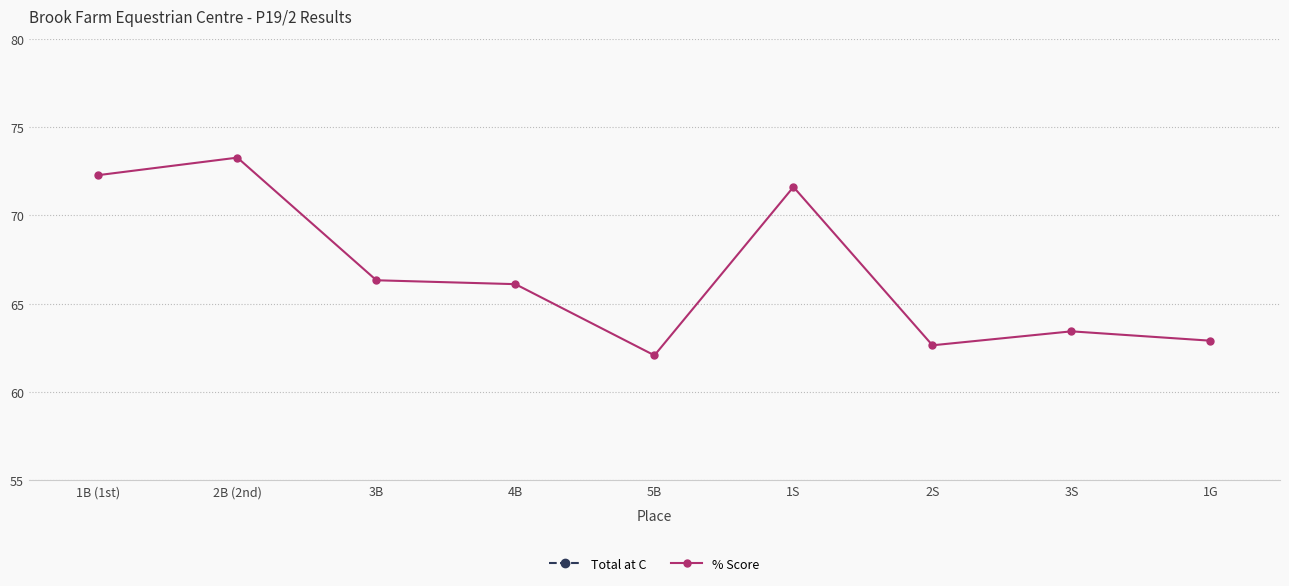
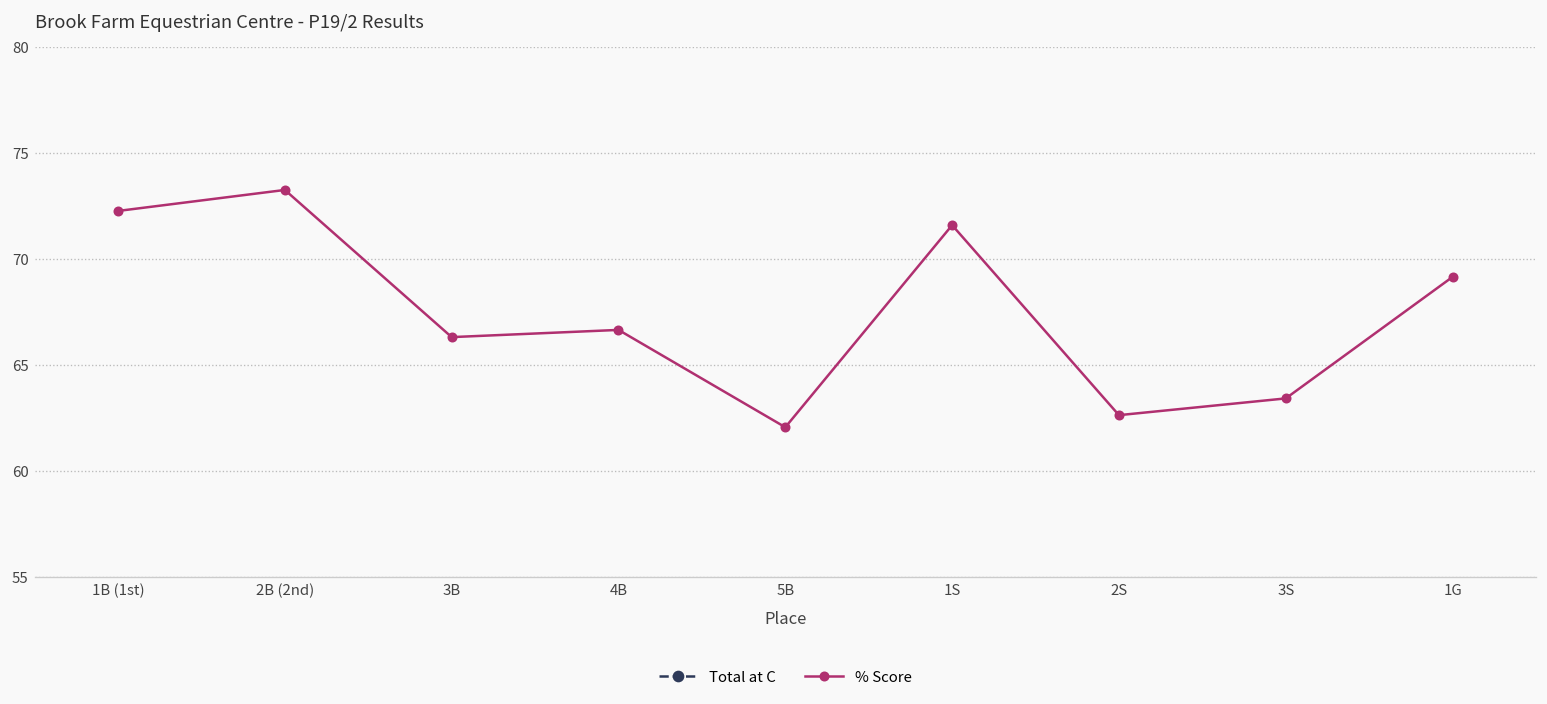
% Score, 4B: 66.1 -> 66.7
% Score, 1G: 62.9 -> 69.2
